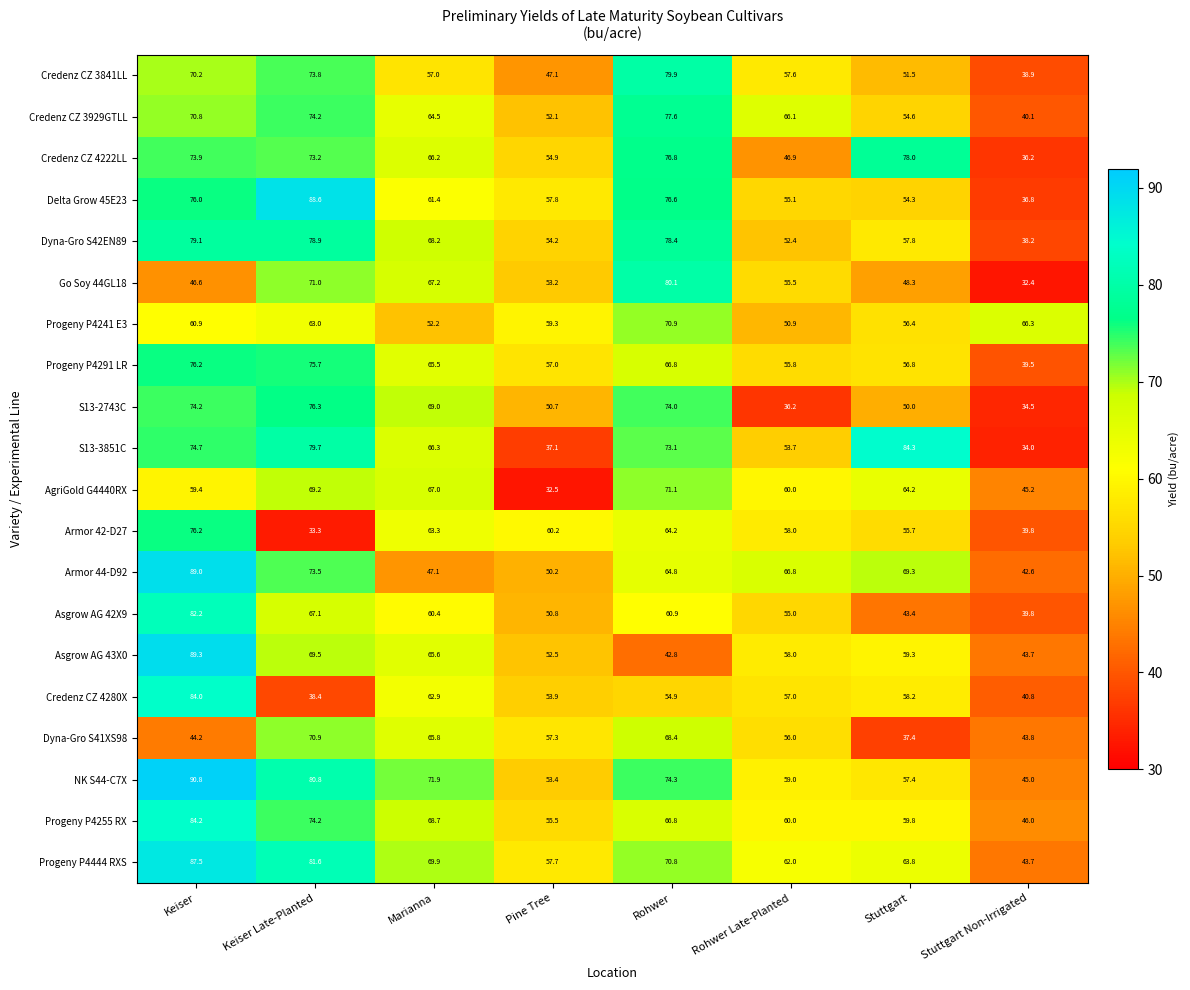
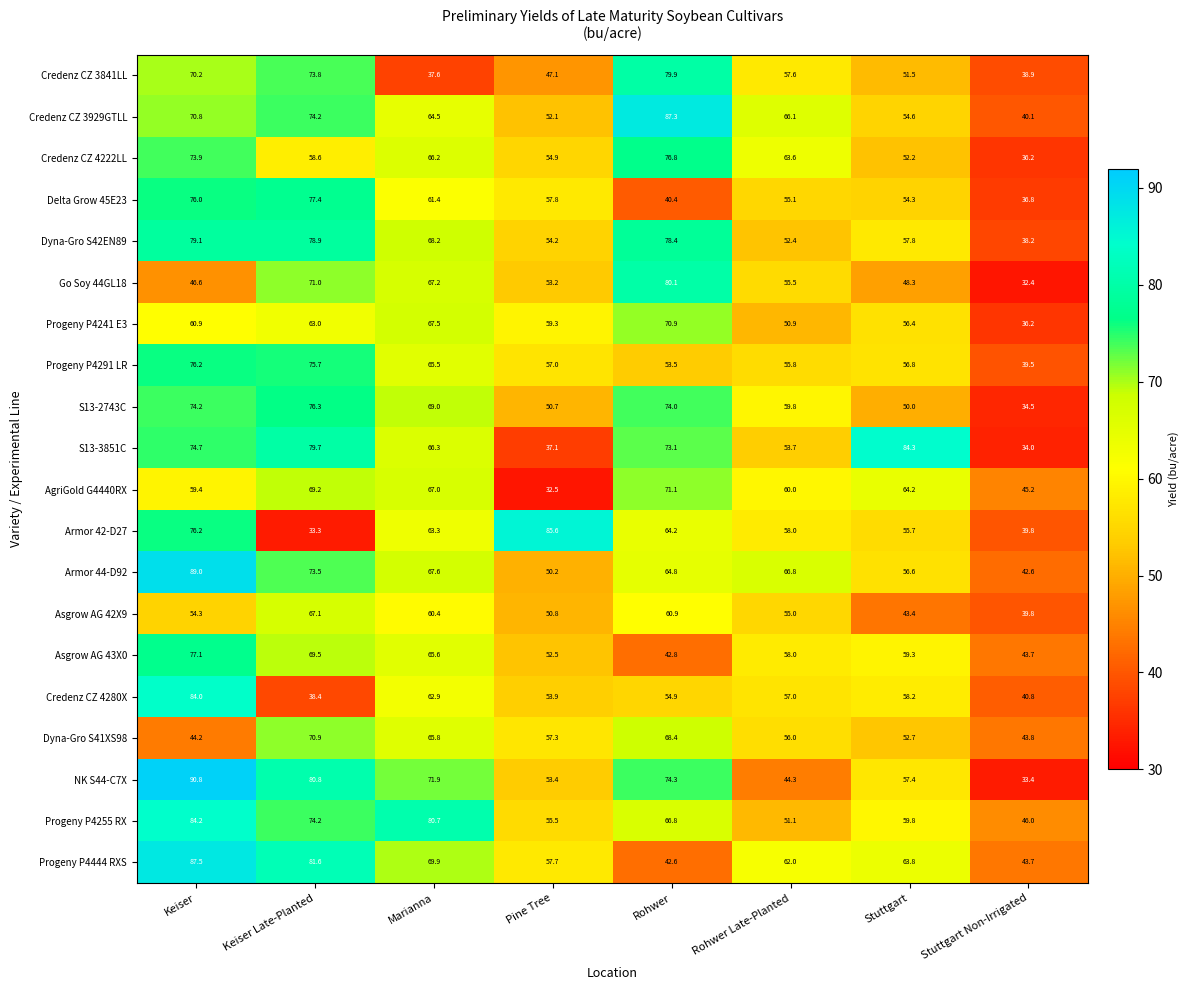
Credenz CZ 3841LL, Marianna: 57.0 -> 37.6
Credenz CZ 3929GTLL, Rohwer: 77.6 -> 87.3
Credenz CZ 4222LL, Keiser Late-Planted: 73.2 -> 58.6
Credenz CZ 4222LL, Rohwer Late-Planted: 46.9 -> 63.6
Credenz CZ 4222LL, Stuttgart: 78.0 -> 52.2
Delta Grow 45E23, Keiser Late-Planted: 88.6 -> 77.4
Delta Grow 45E23, Rohwer: 76.6 -> 40.4
Progeny P4241 E3, Marianna: 52.2 -> 67.5
Progeny P4241 E3, Stuttgart Non-Irrigated: 66.3 -> 36.2
Progeny P4291 LR, Rohwer: 66.8 -> 53.5
S13-2743C, Rohwer Late-Planted: 36.2 -> 59.8
Armor 42-D27, Pine Tree: 60.2 -> 85.6
Armor 44-D92, Marianna: 47.1 -> 67.6
Armor 44-D92, Stuttgart: 69.3 -> 56.6
Asgrow AG 42X9, Keiser: 82.2 -> 54.3
Asgrow AG 43X0, Keiser: 89.3 -> 77.1
Dyna-Gro S41XS98, Stuttgart: 37.4 -> 52.7
NK S44-C7X, Rohwer Late-Planted: 59.0 -> 44.3
NK S44-C7X, Stuttgart Non-Irrigated: 45.0 -> 33.4
Progeny P4255 RX, Marianna: 68.7 -> 80.7
Progeny P4255 RX, Rohwer Late-Planted: 60.0 -> 51.1
Progeny P4444 RXS, Rohwer: 70.8 -> 42.6
